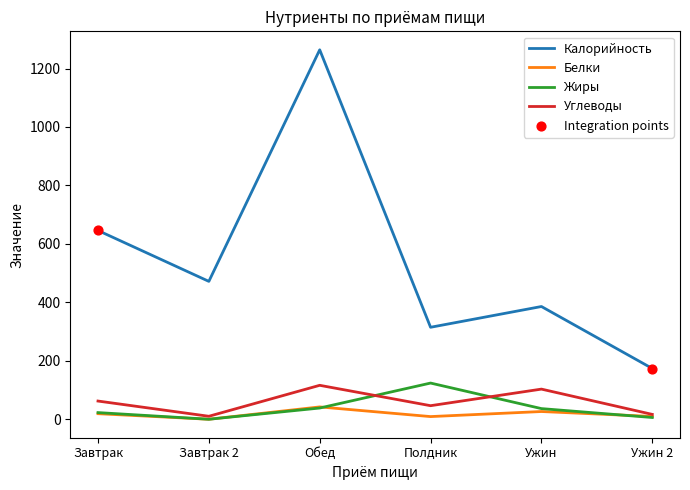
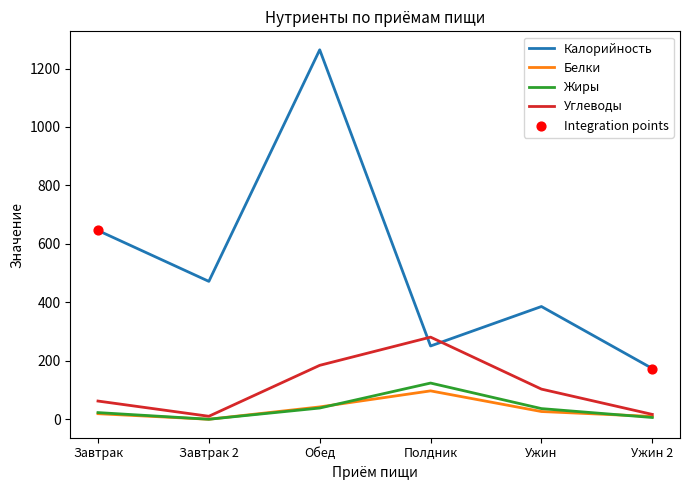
Углеводы, Обед: 120 -> 180
Калорийность, Полдник: 320 -> 250
Белки, Полдник: 10 -> 100
Углеводы, Полдник: 50 -> 280
